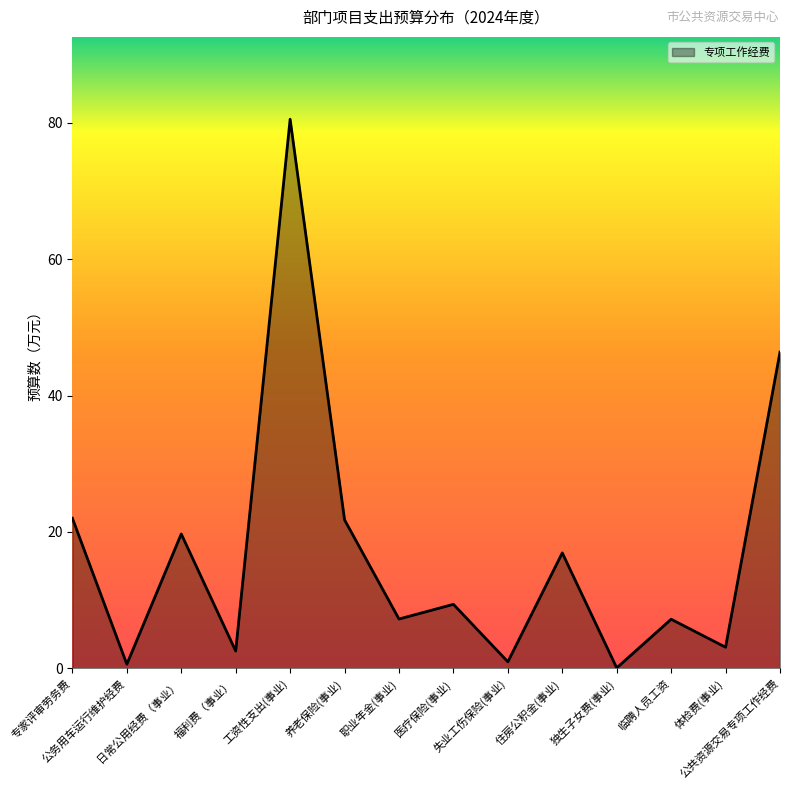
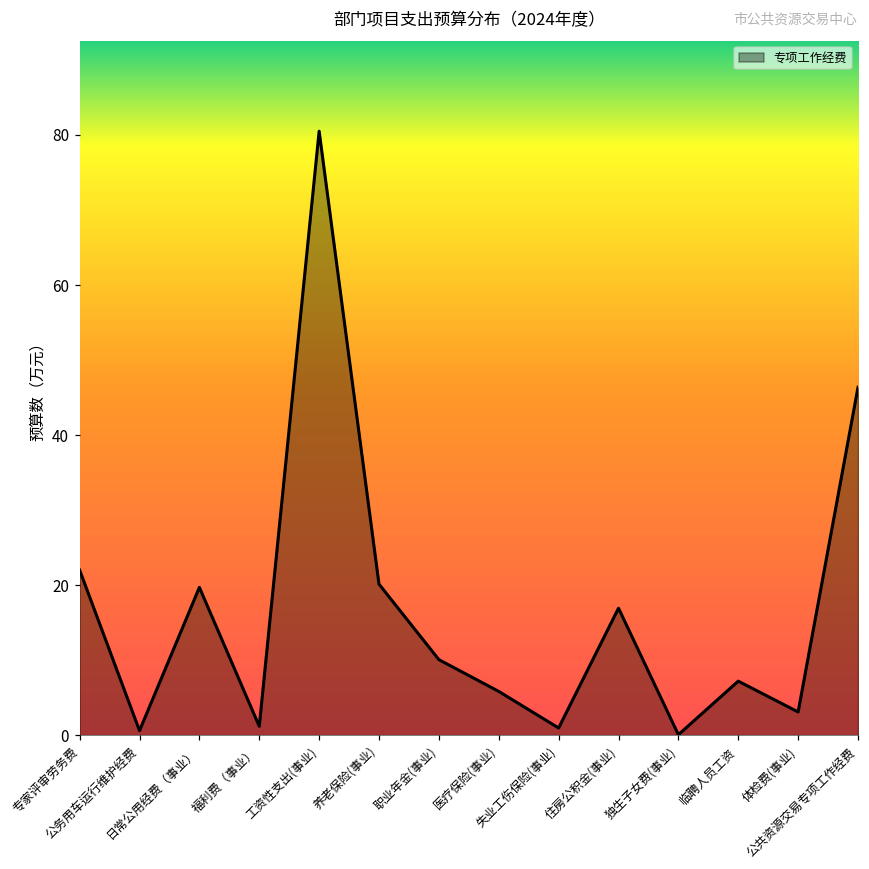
福利费（事业）: 3 -> 1
养老保险(事业): 22 -> 20
职业年金(事业): 7 -> 10
医疗保险(事业): 9 -> 6
